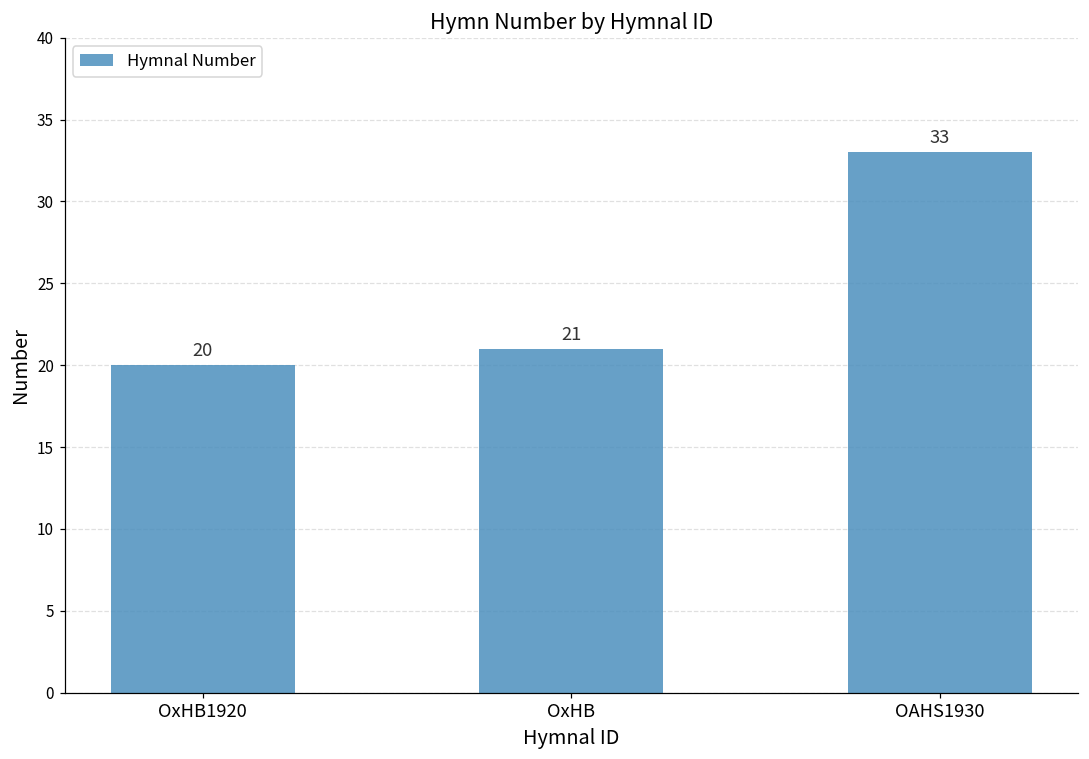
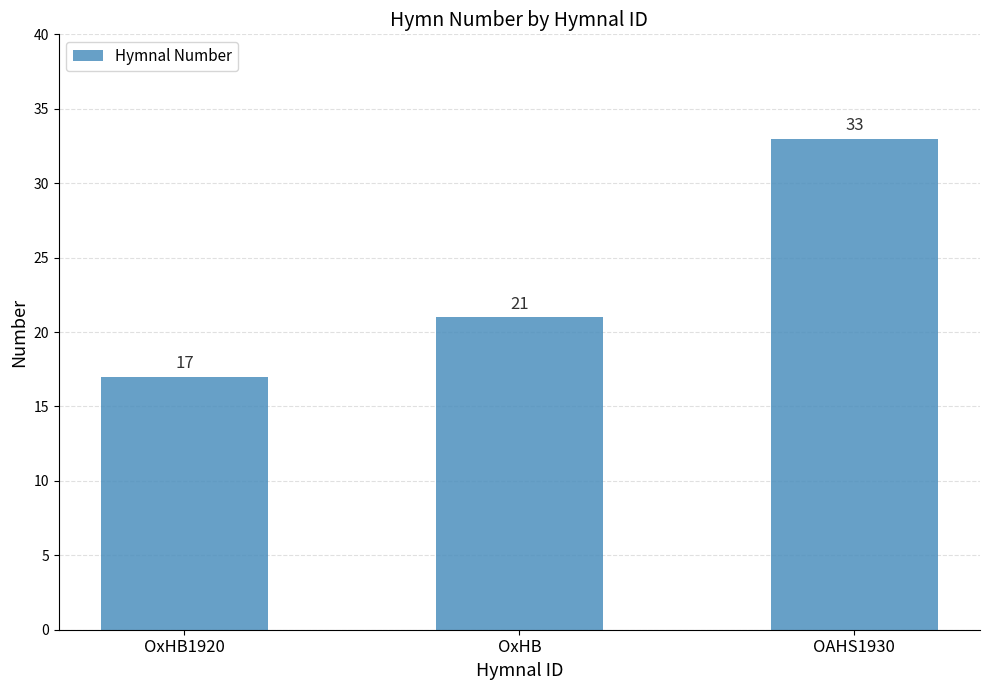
OxHB1920: 20 -> 17
